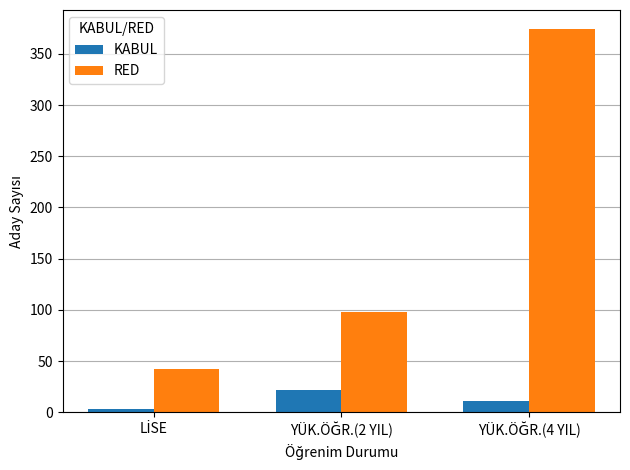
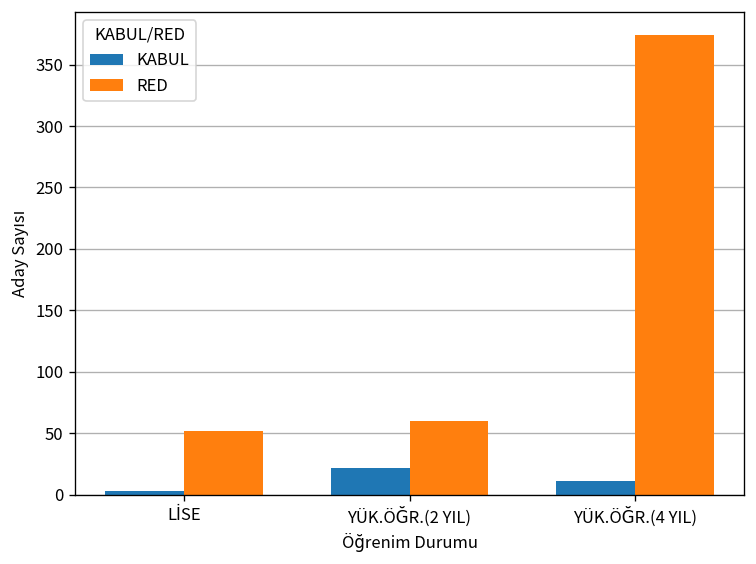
RED, LİSE: 42 -> 52
RED, YÜK.ÖĞR.(2 YIL): 98 -> 60
